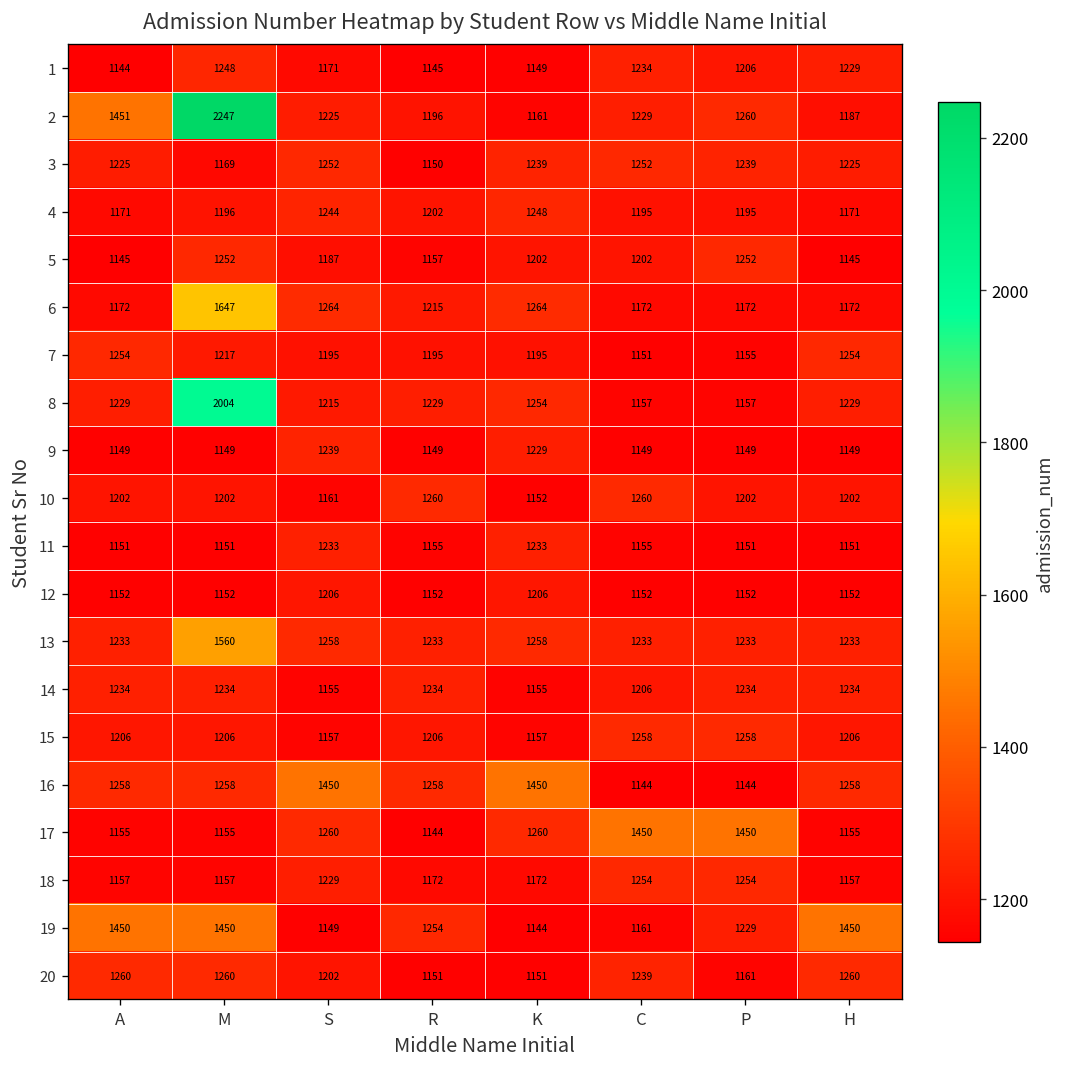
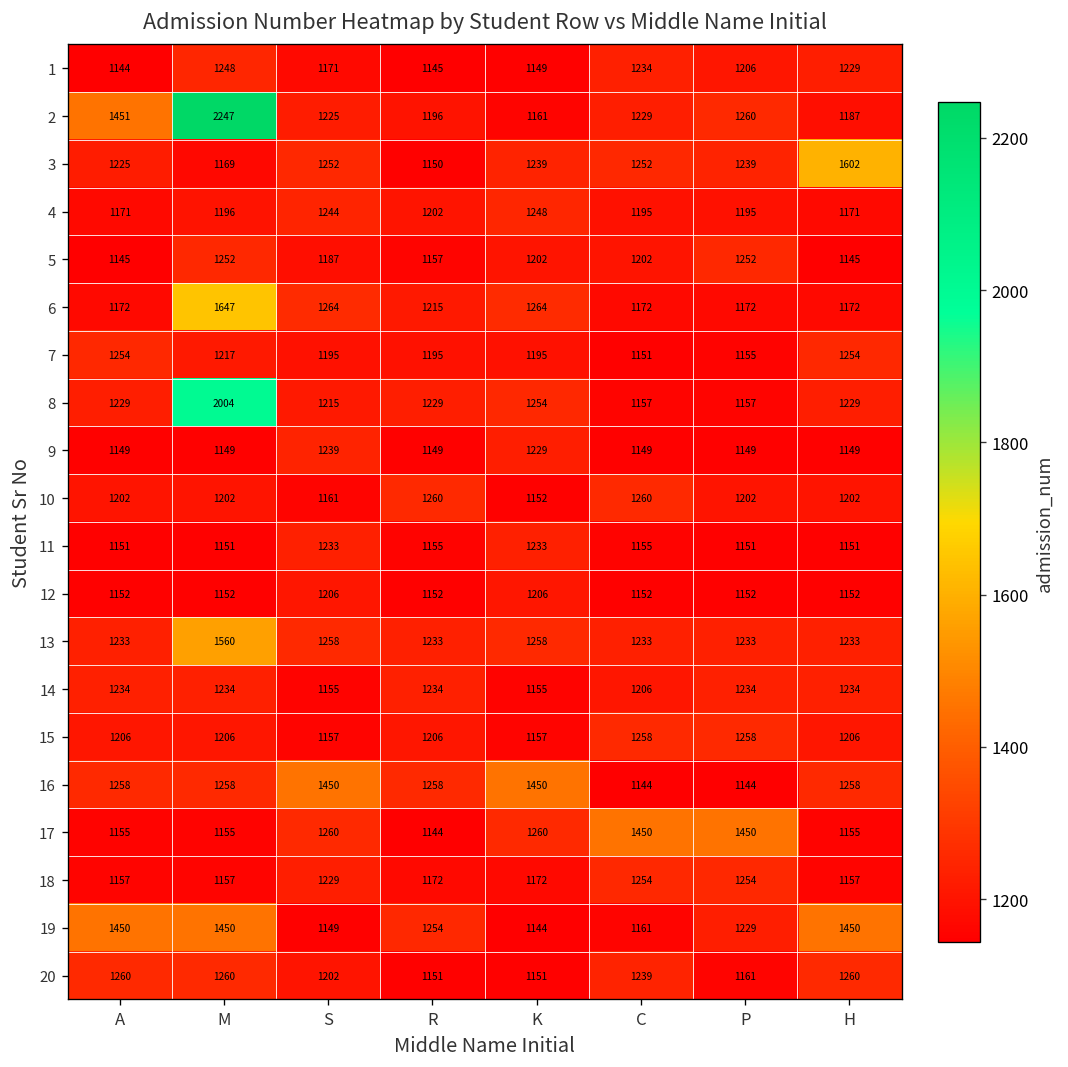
3, H: 1225 -> 1602
